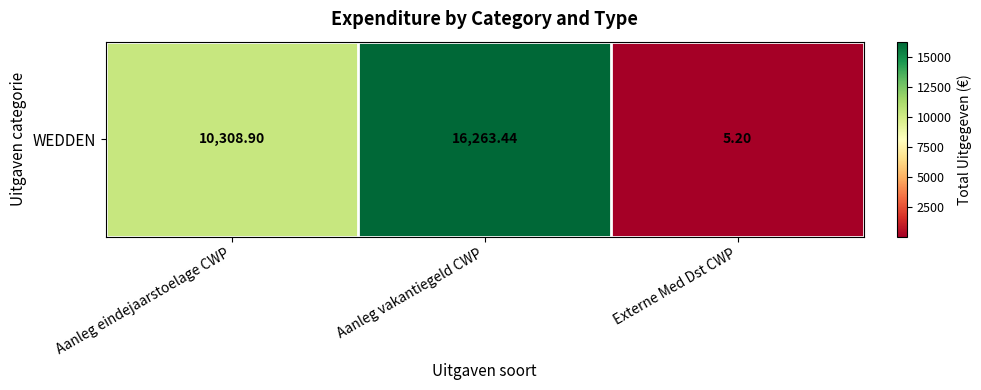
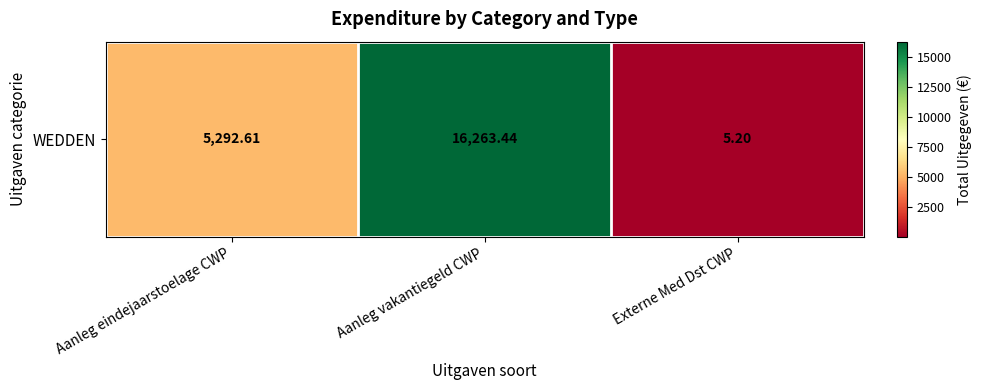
WEDDEN, Aanleg eindejaarstoelage CWP: 10,308.90 -> 5,292.61
